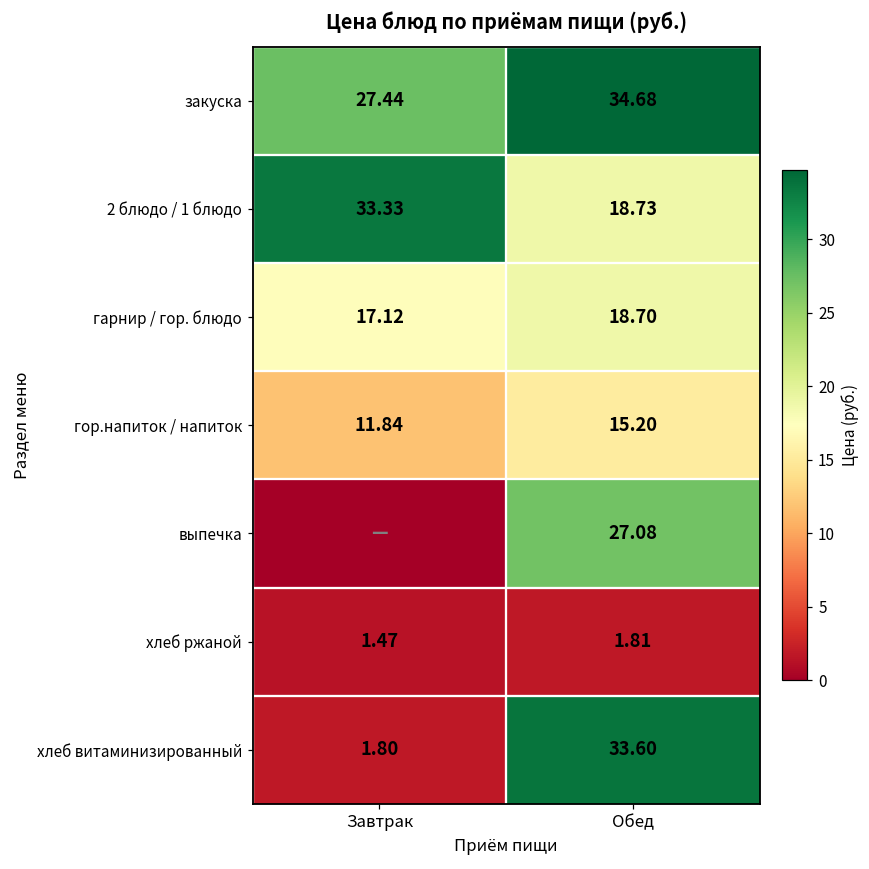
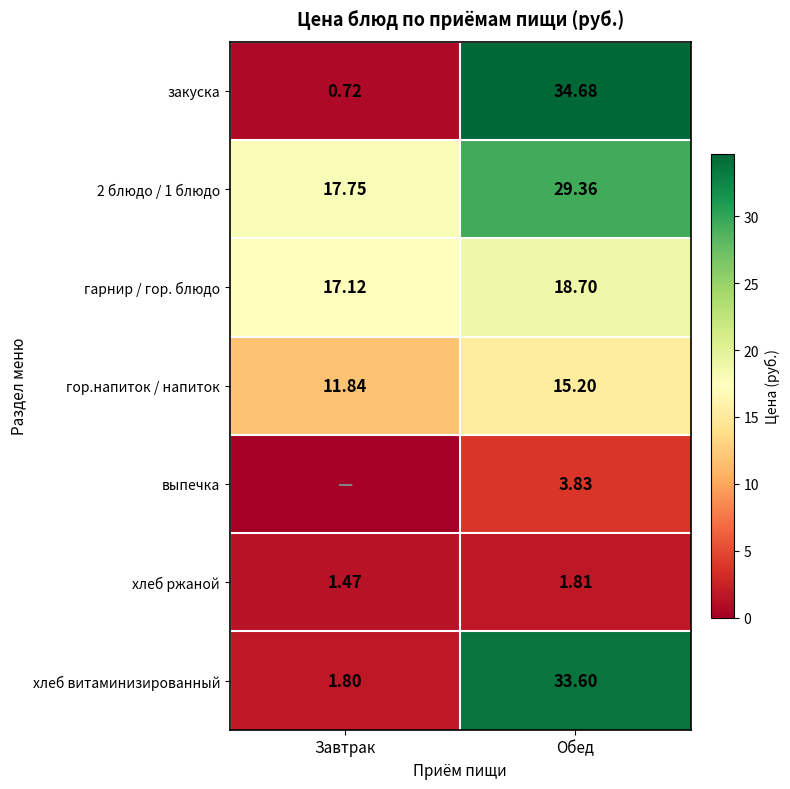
закуска, Завтрак: 27.44 -> 0.72
2 блюдо / 1 блюдо, Завтрак: 33.33 -> 17.75
2 блюдо / 1 блюдо, Обед: 18.73 -> 29.36
выпечка, Обед: 27.08 -> 3.83
